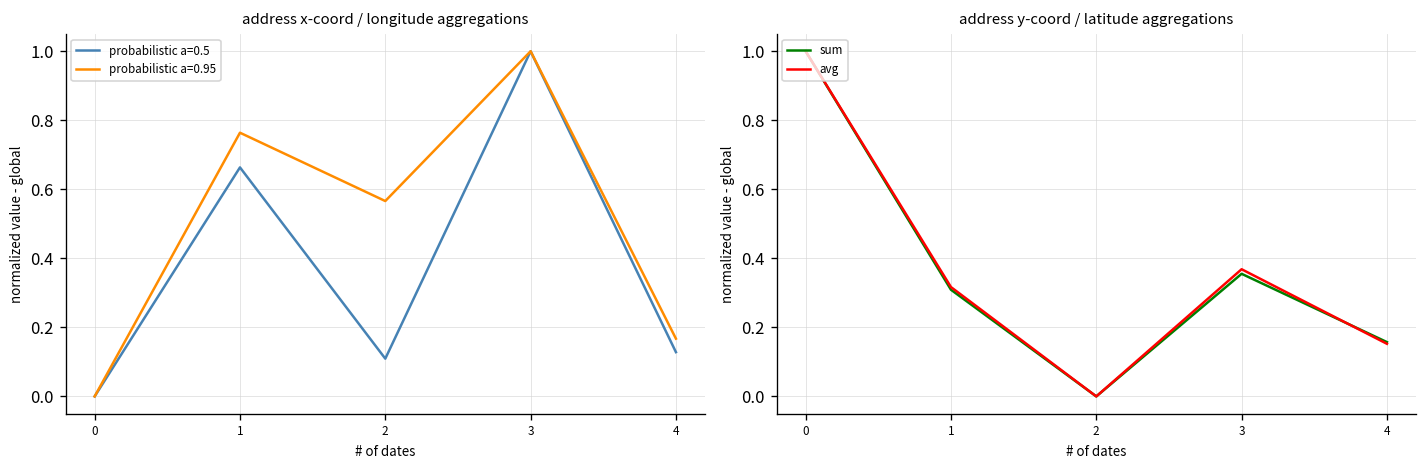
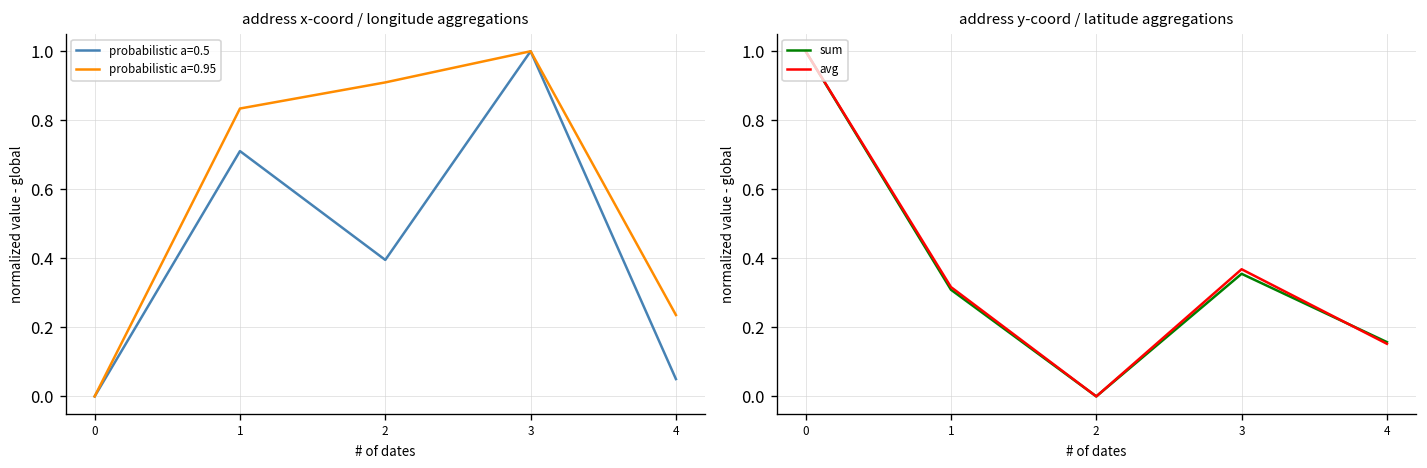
address x-coord / longitude aggregations, probabilistic a=0.5, 1: 0.66 -> 0.71
address x-coord / longitude aggregations, probabilistic a=0.95, 1: 0.76 -> 0.83
address x-coord / longitude aggregations, probabilistic a=0.5, 2: 0.11 -> 0.40
address x-coord / longitude aggregations, probabilistic a=0.95, 2: 0.57 -> 0.91
address x-coord / longitude aggregations, probabilistic a=0.5, 4: 0.13 -> 0.05
address x-coord / longitude aggregations, probabilistic a=0.95, 4: 0.17 -> 0.24
